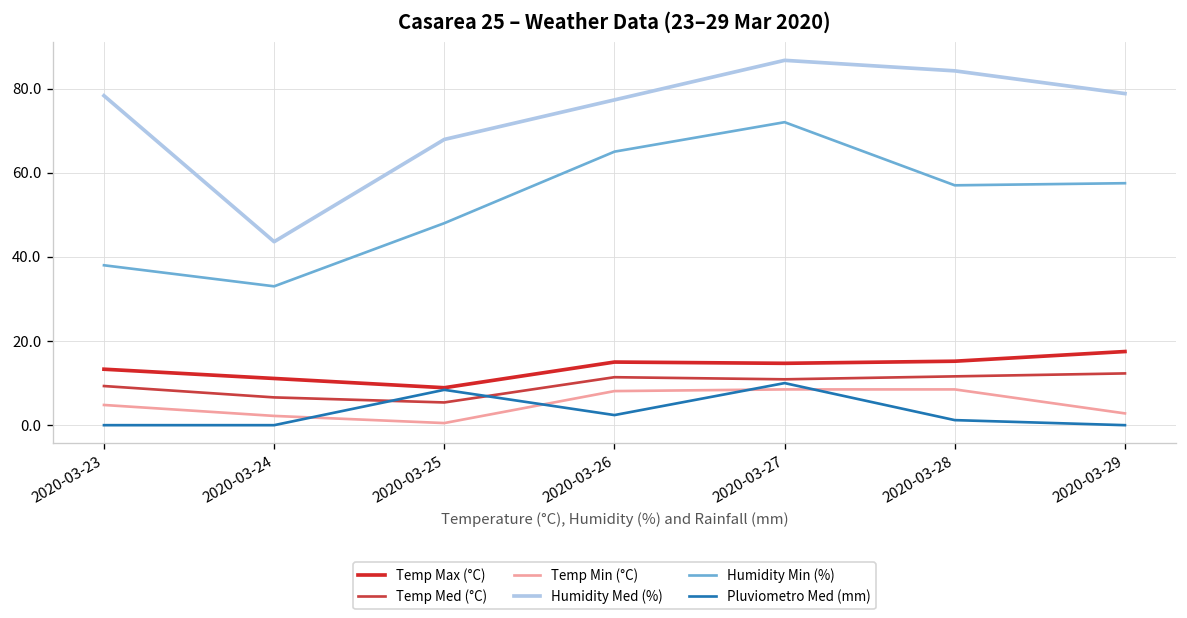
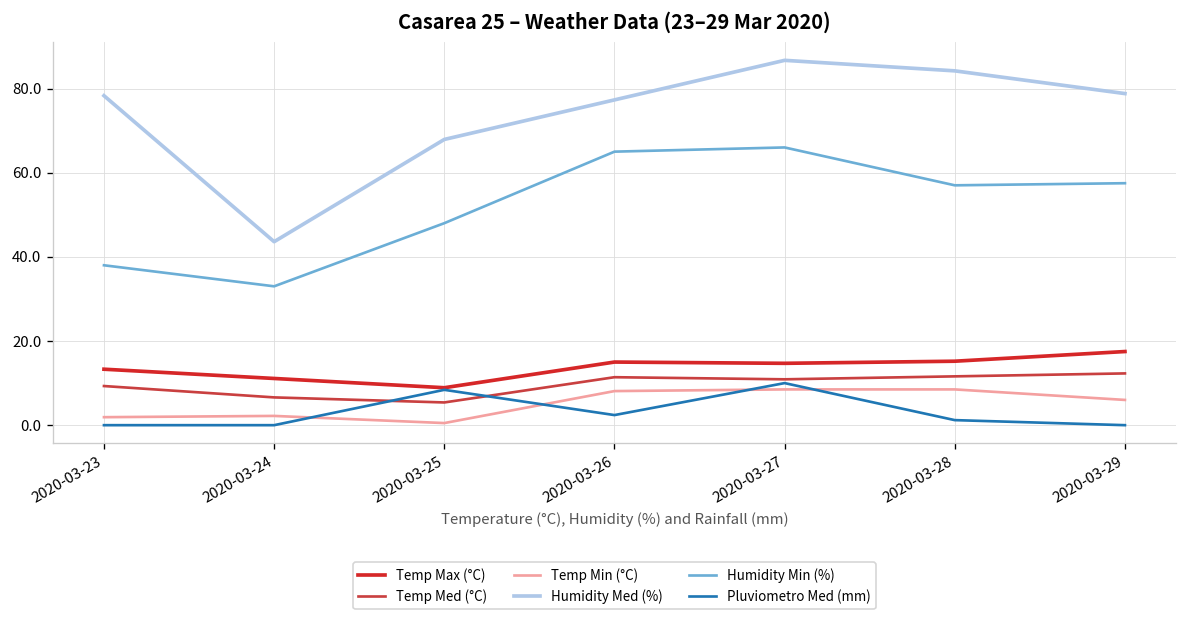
Temp Min (°C), 2020-03-23: 5 -> 2
Humidity Min (%), 2020-03-27: 72 -> 66
Temp Min (°C), 2020-03-29: 3 -> 6
